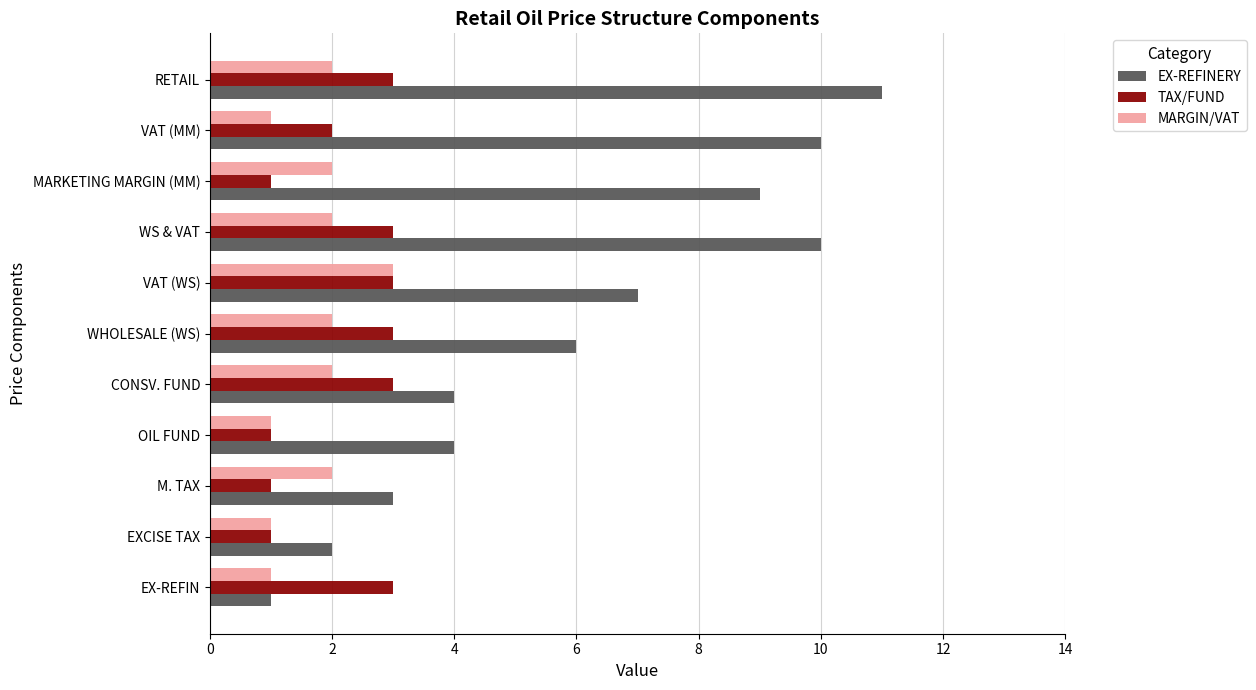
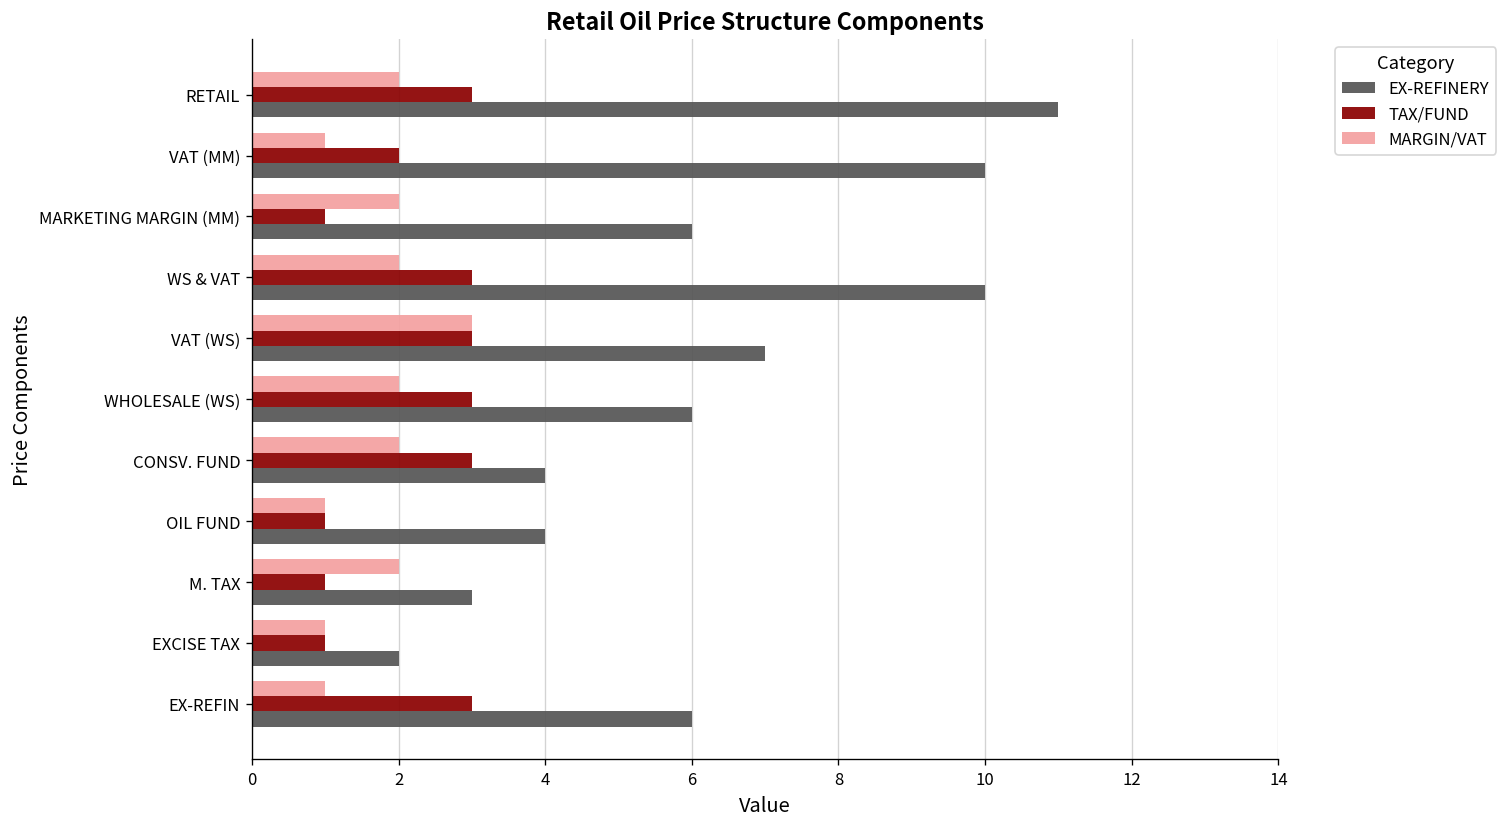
EX-REFINERY, MARKETING MARGIN (MM): 9 -> 6
EX-REFINERY, EX-REFIN: 1 -> 6
